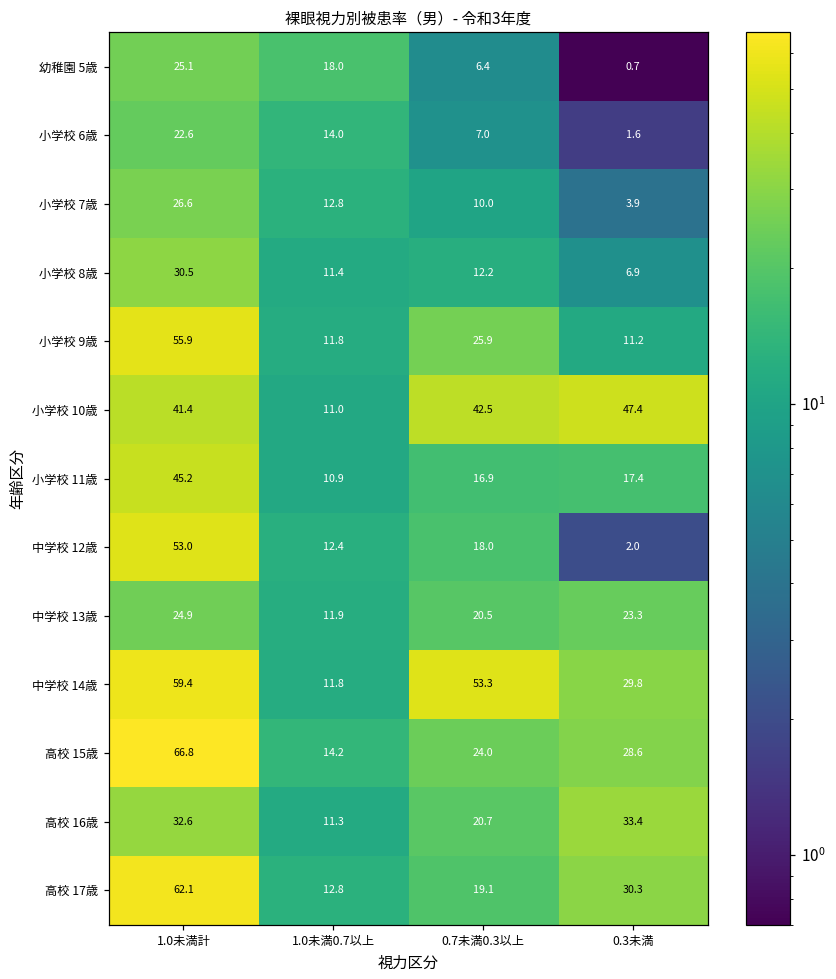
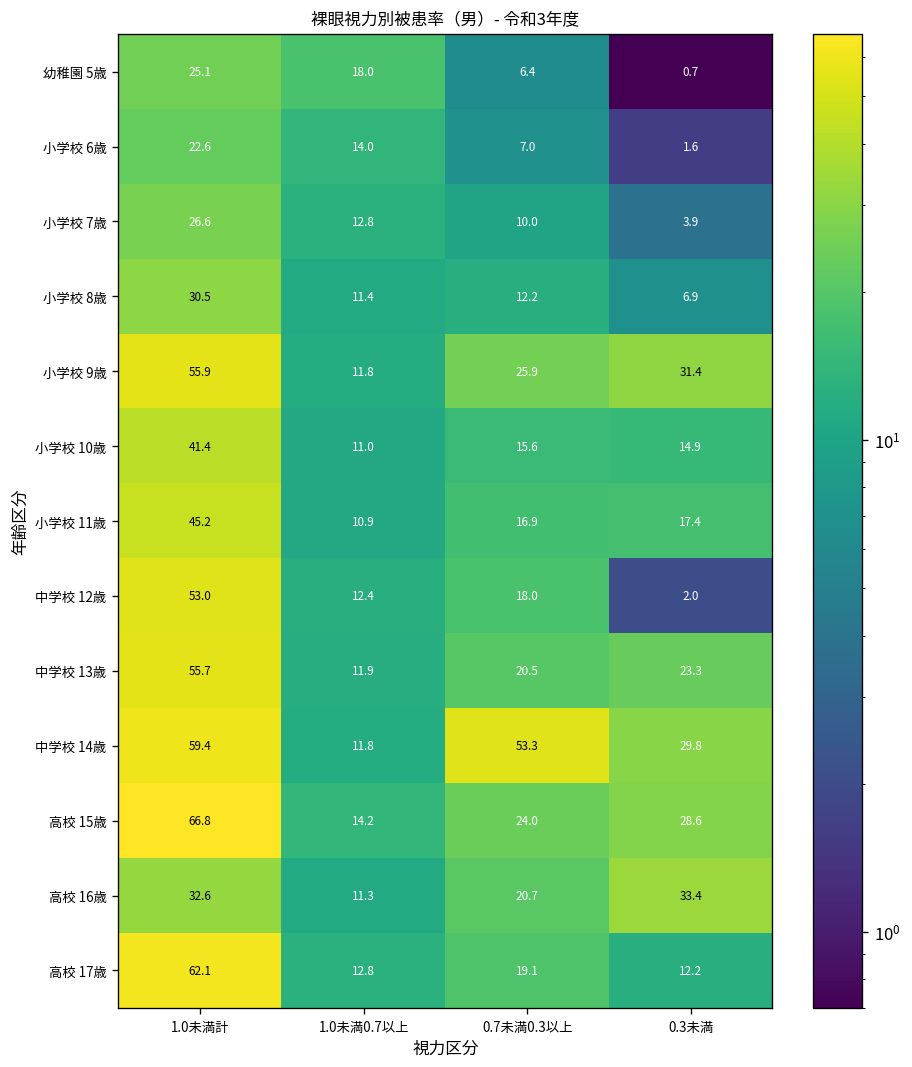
小学校 9歳, 0.3未満: 11.2 -> 31.4
小学校 10歳, 0.7未満0.3以上: 42.5 -> 15.6
小学校 10歳, 0.3未満: 47.4 -> 14.9
中学校 13歳, 1.0未満計: 24.9 -> 55.7
高校 17歳, 0.3未満: 30.3 -> 12.2
